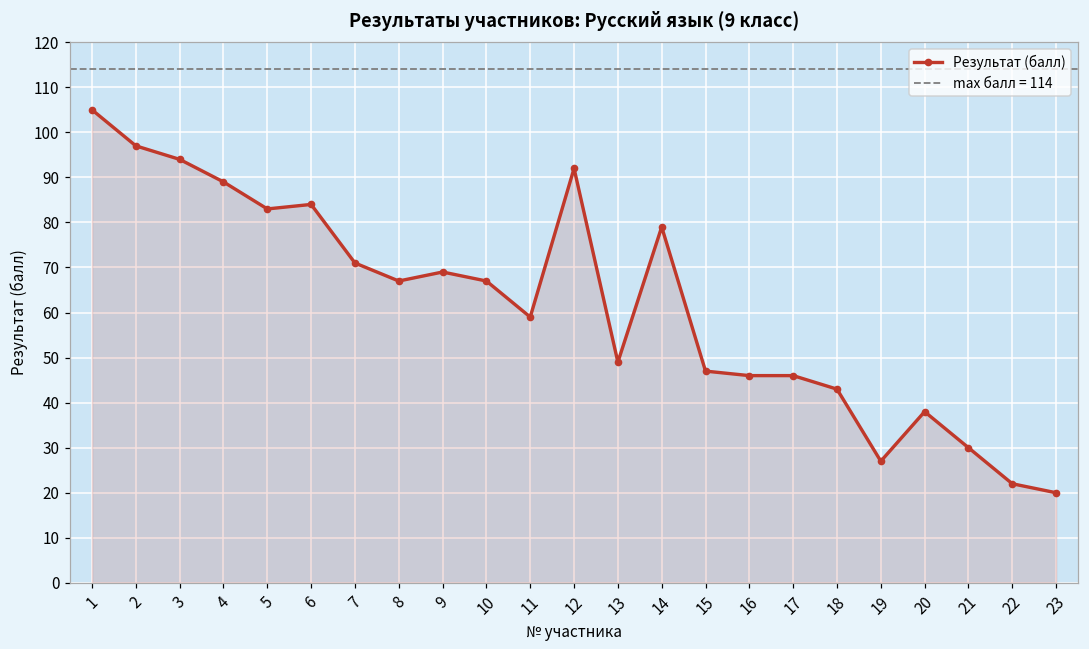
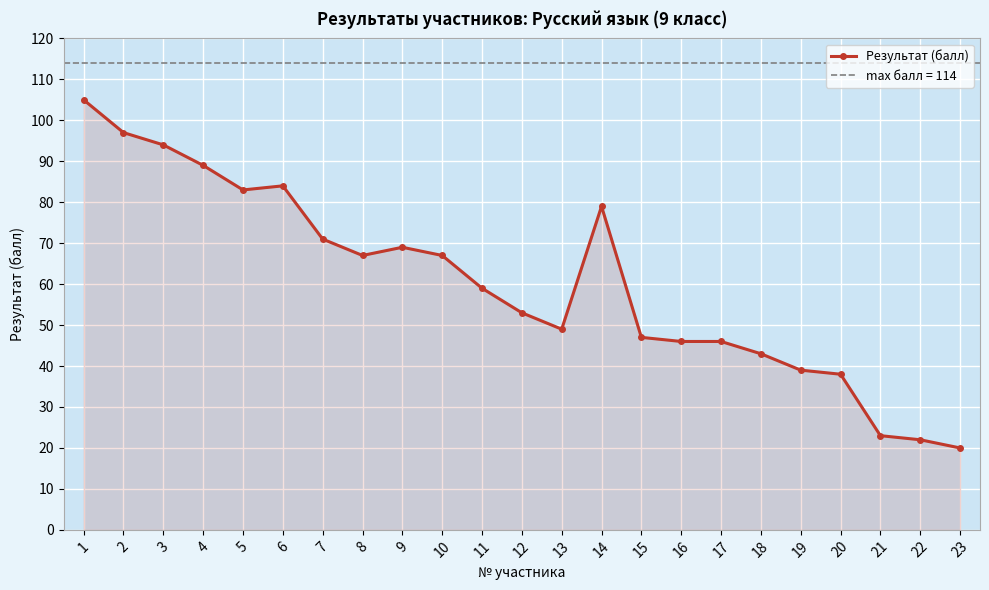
12: 92 -> 53
19: 27 -> 39
21: 30 -> 23
